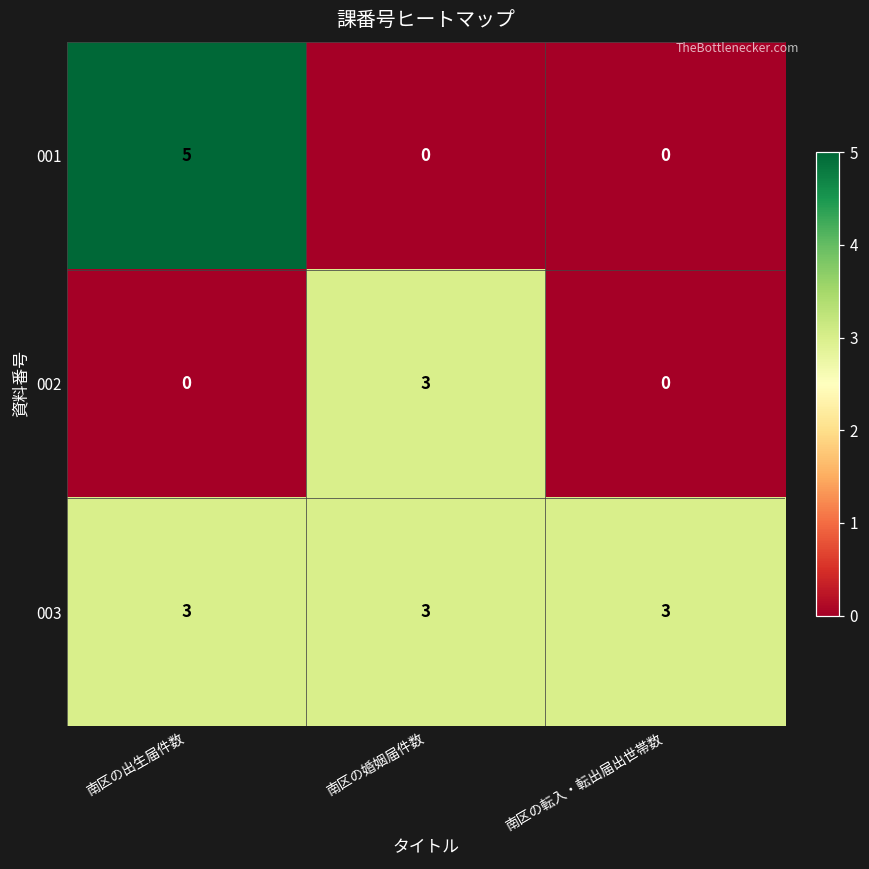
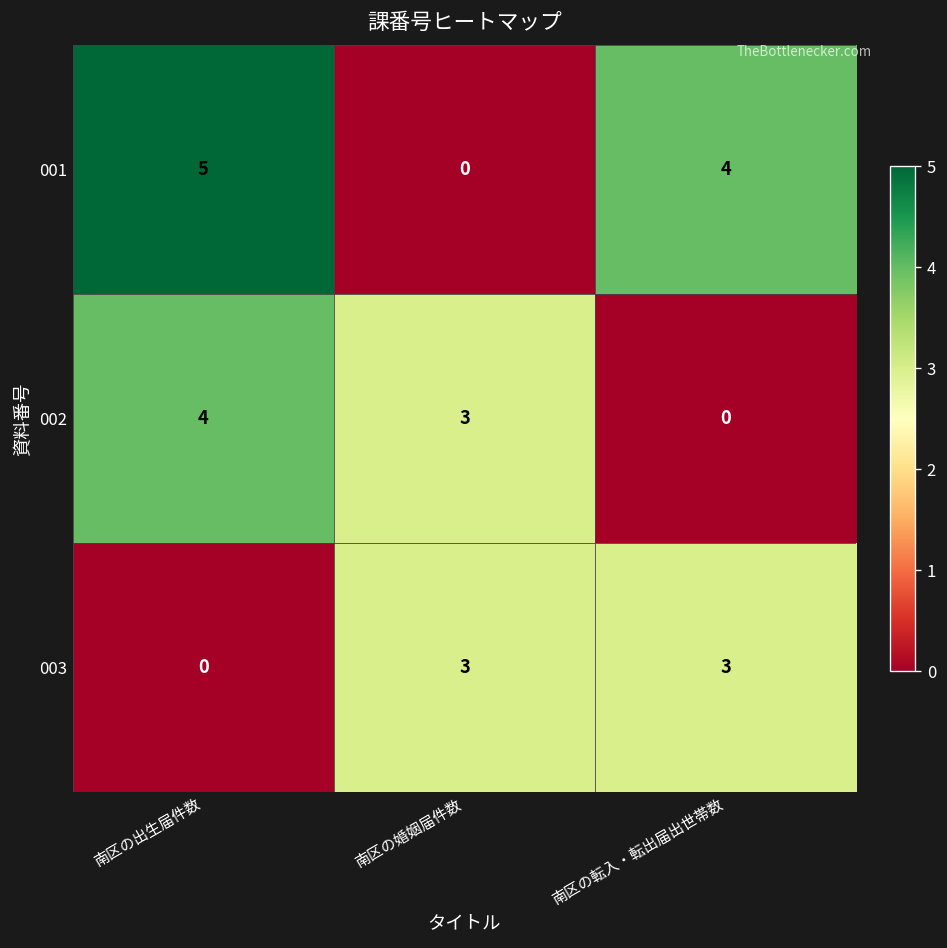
001, 南区の転入・転出届出世帯数: 0 -> 4
002, 南区の出生届件数: 0 -> 4
003, 南区の出生届件数: 3 -> 0
